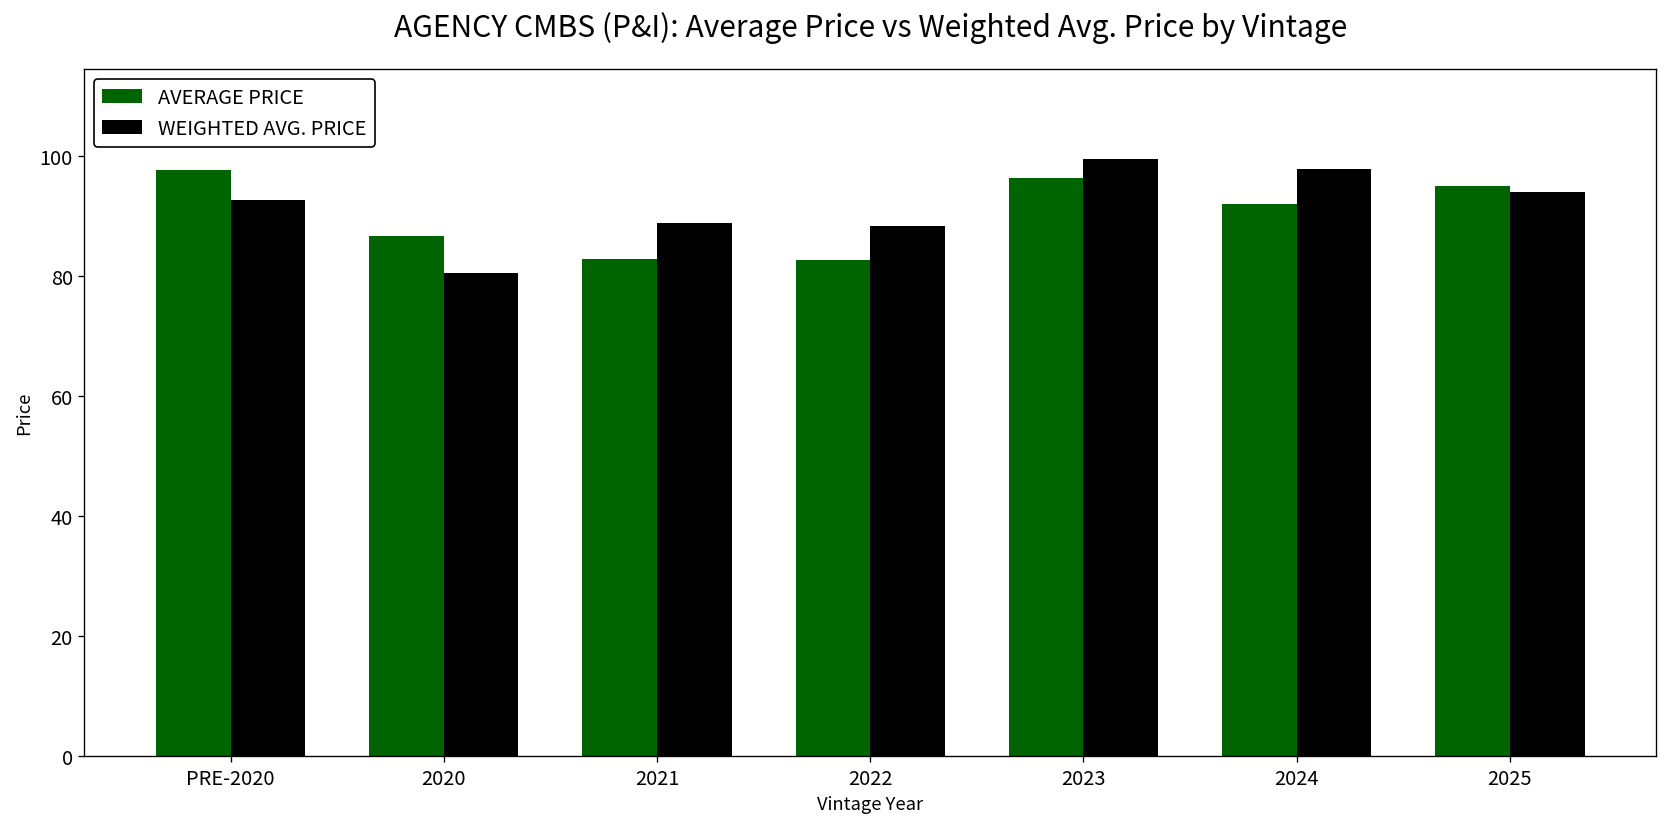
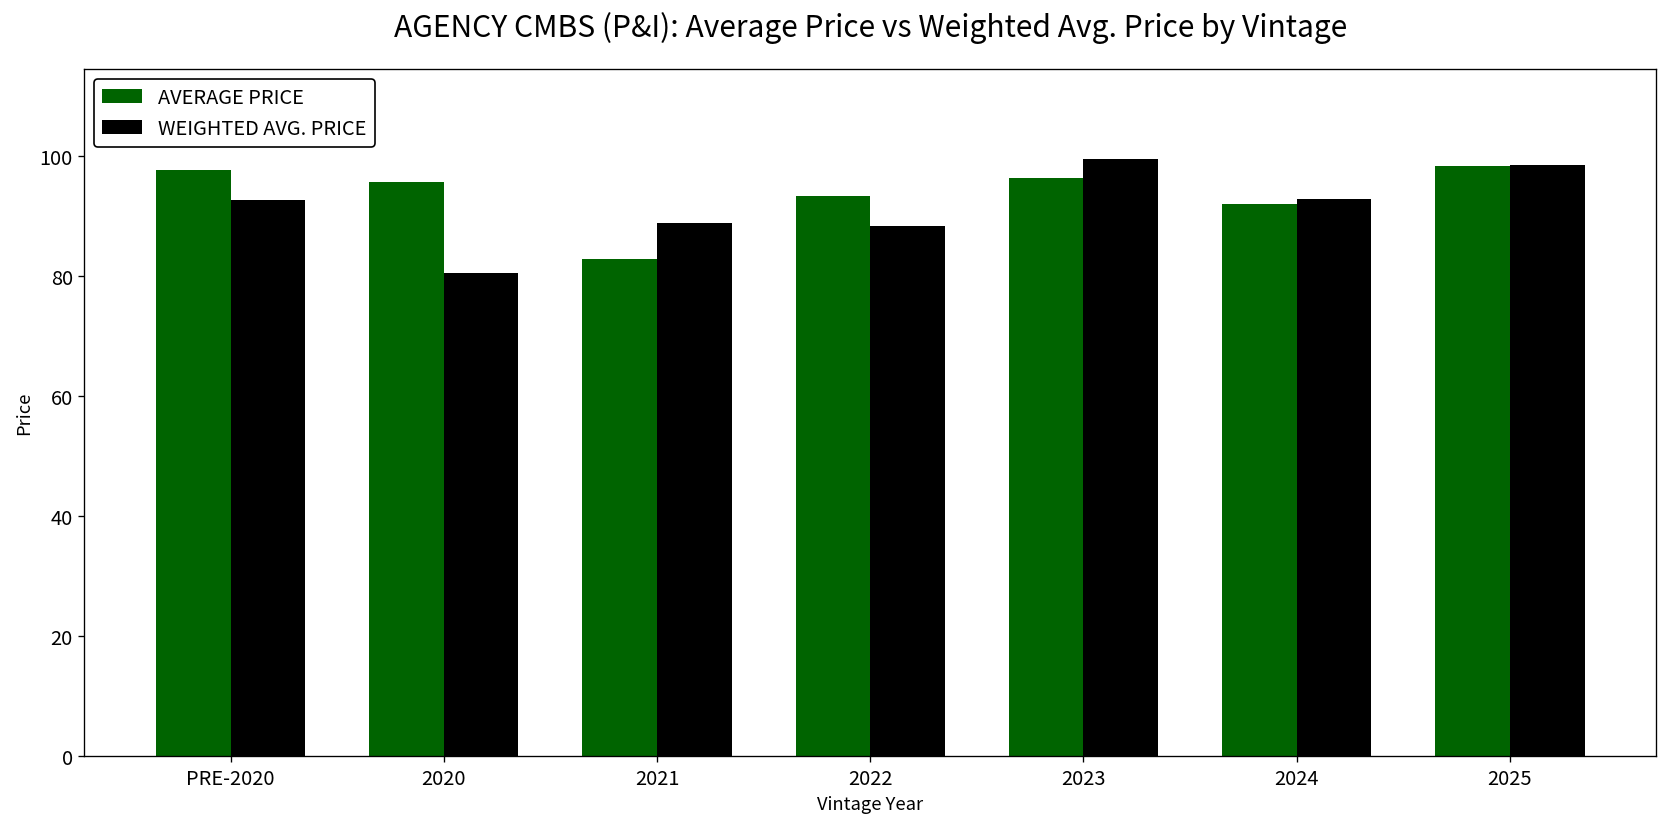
AVERAGE PRICE, 2020: 87 -> 96
AVERAGE PRICE, 2022: 83 -> 93
WEIGHTED AVG. PRICE, 2024: 98 -> 93
AVERAGE PRICE, 2025: 95 -> 98
WEIGHTED AVG. PRICE, 2025: 94 -> 99
